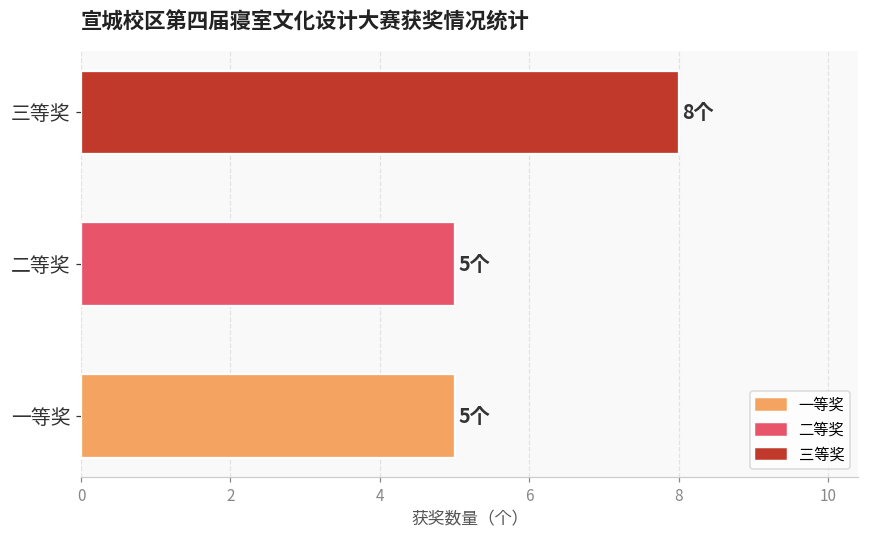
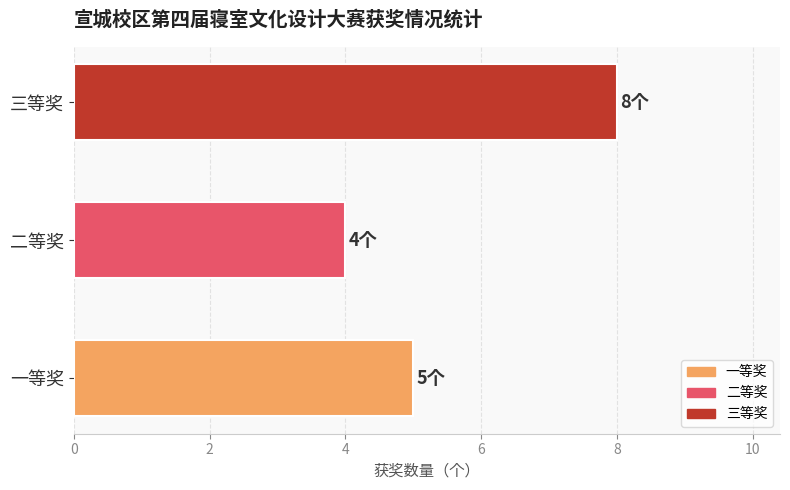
二等奖: 5个 -> 4个
